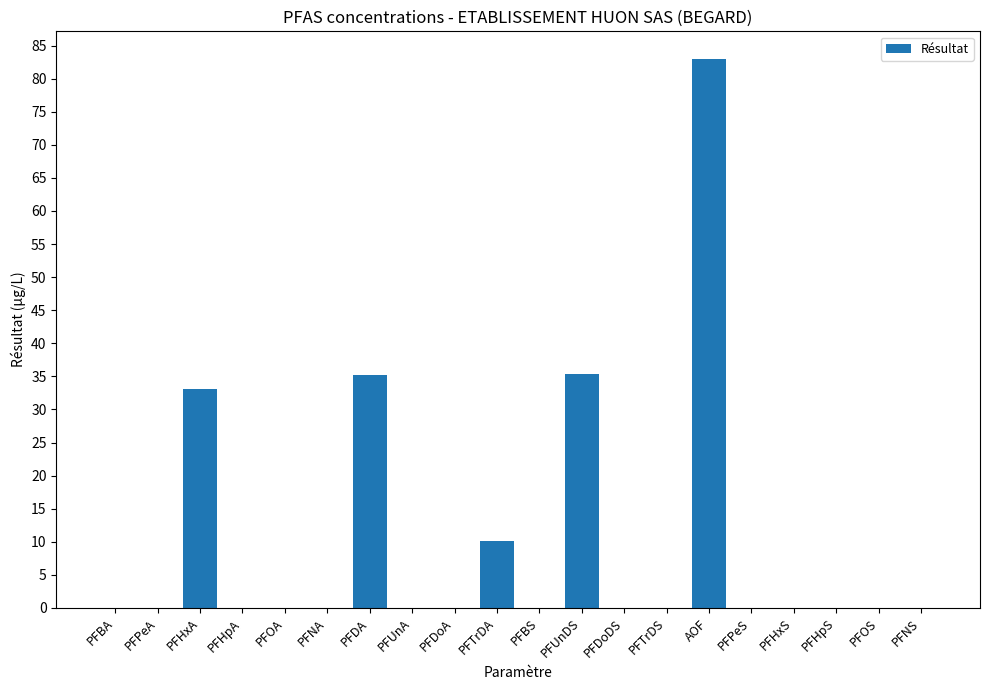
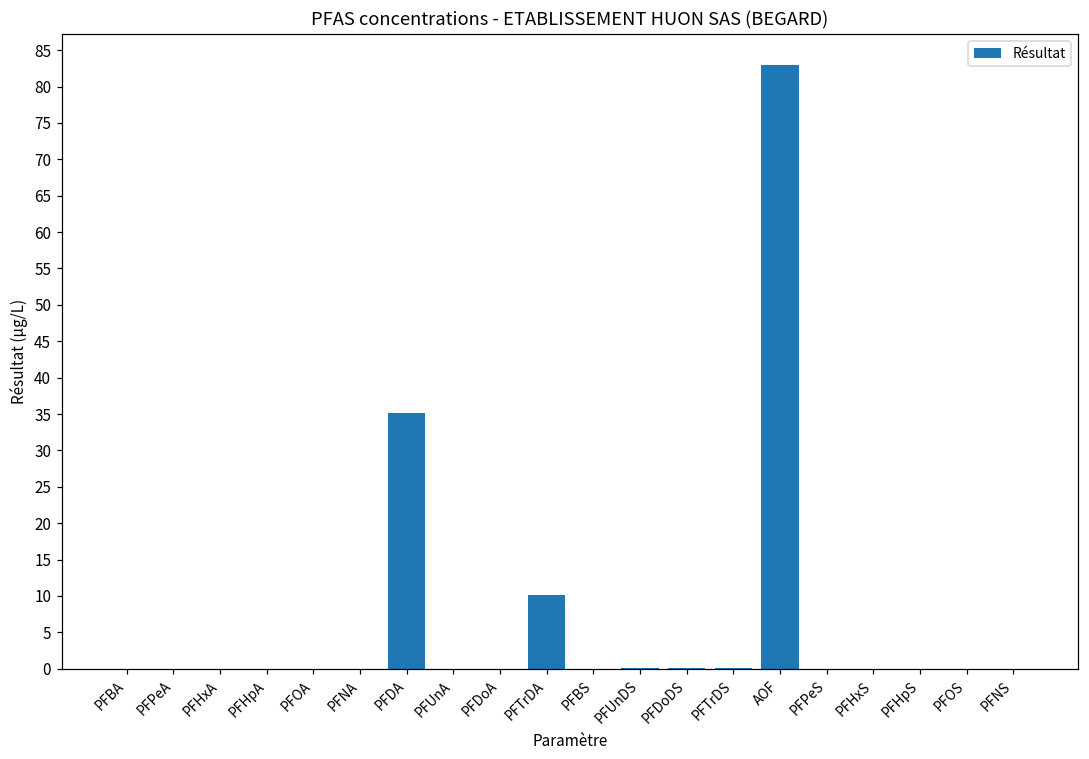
PFHxA: 33 -> 0
PFUnDS: 35 -> 0
